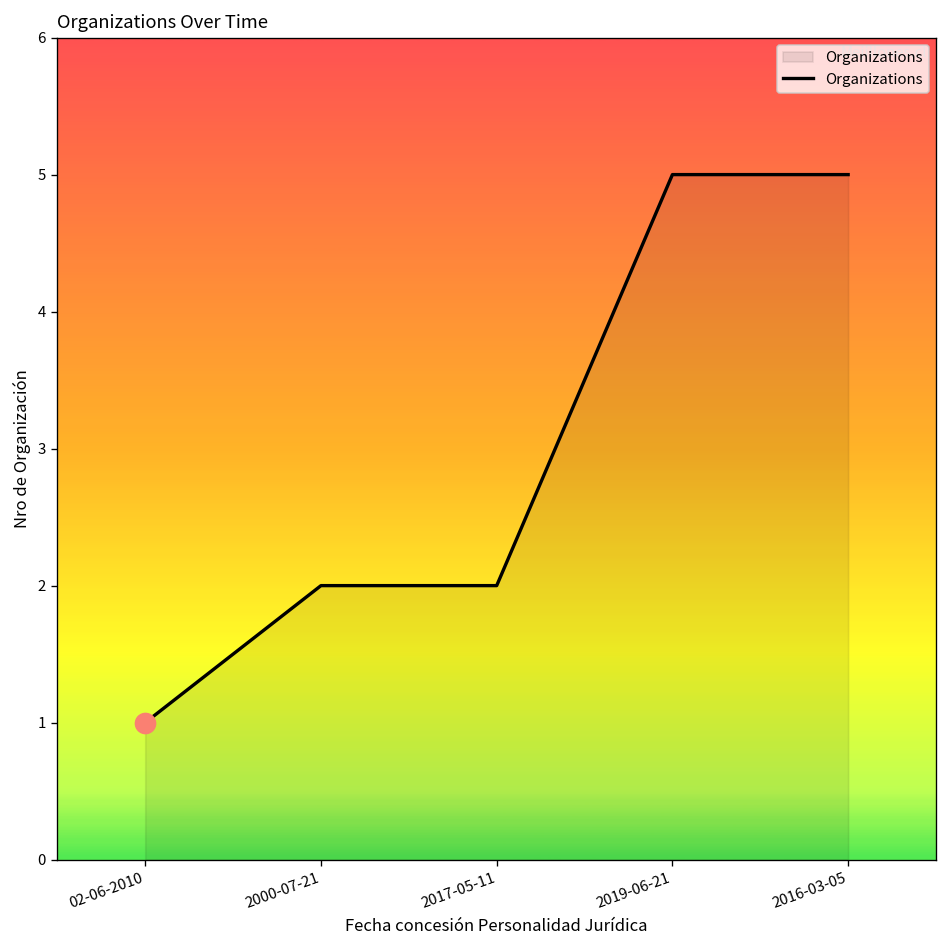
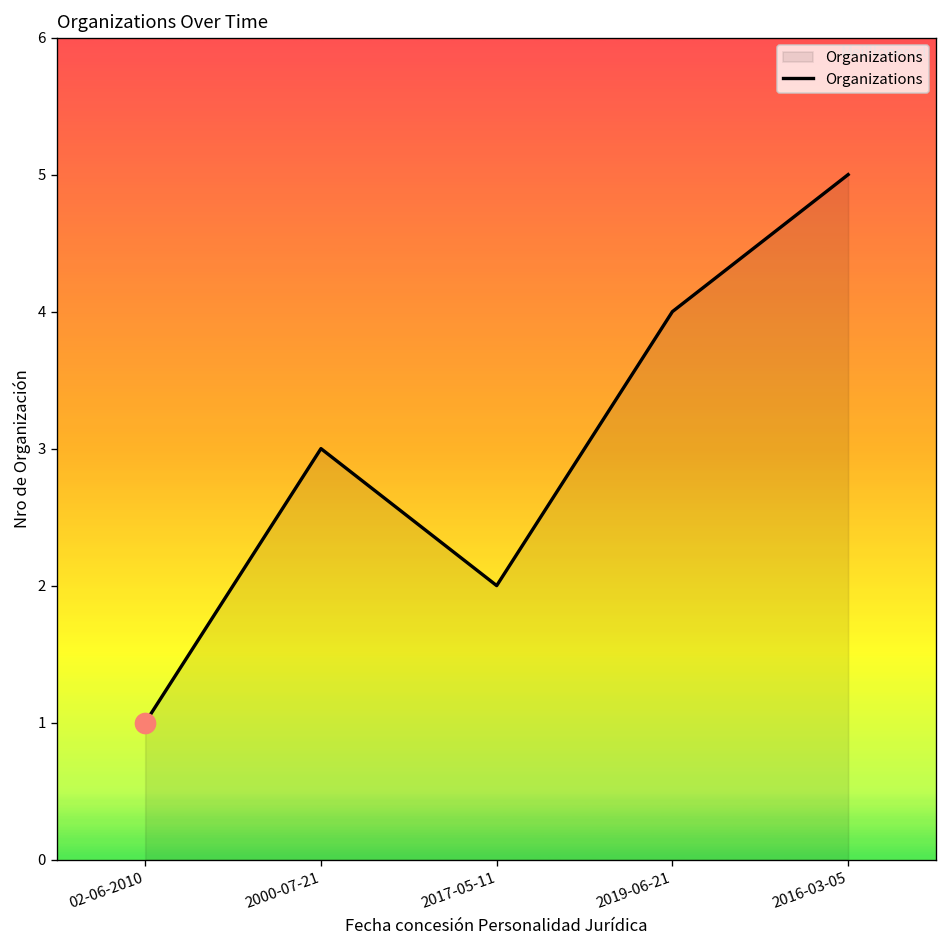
Organizations, 2000-07-21: 2 -> 3
Organizations, 2019-06-21: 5 -> 4
